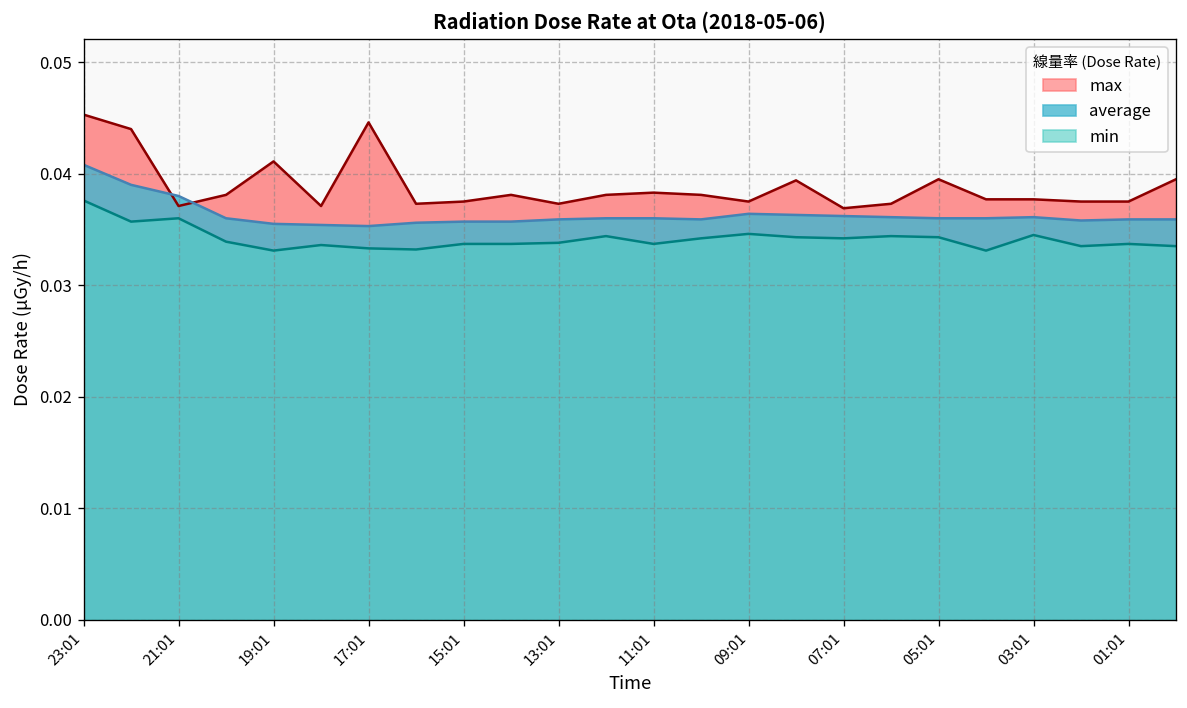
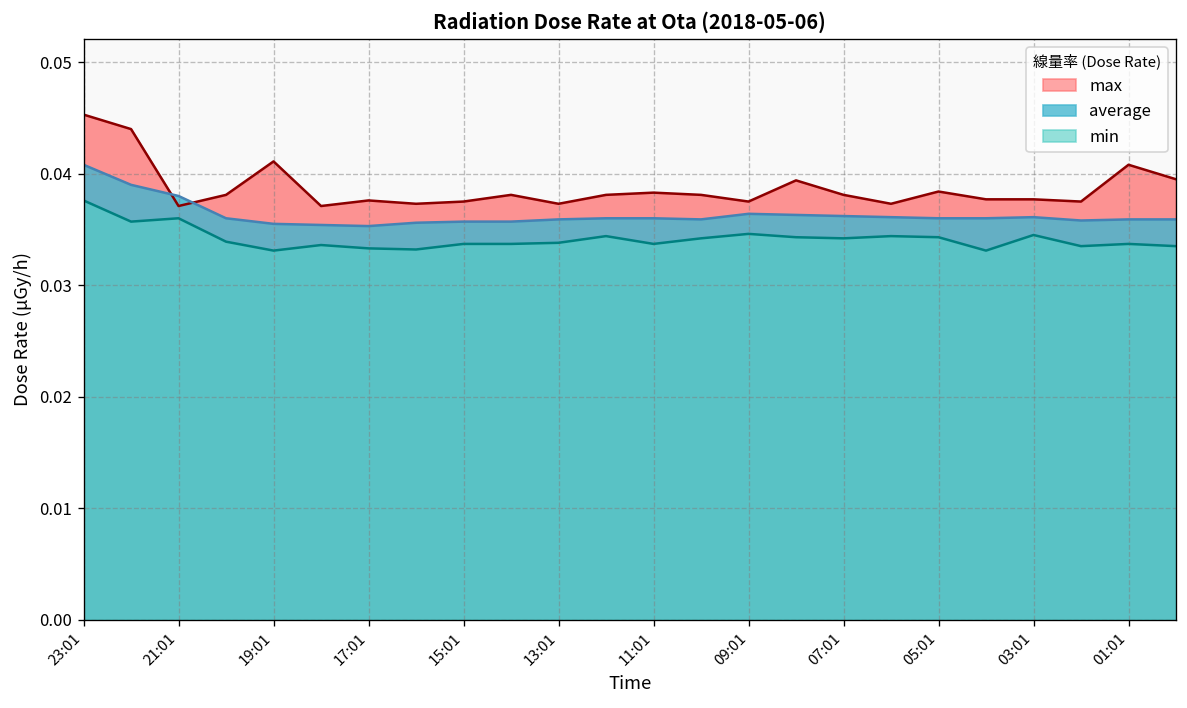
max, 17:01: 0.045 -> 0.038
max, 07:01: 0.037 -> 0.038
max, 05:01: 0.040 -> 0.038
max, 01:01: 0.038 -> 0.041
